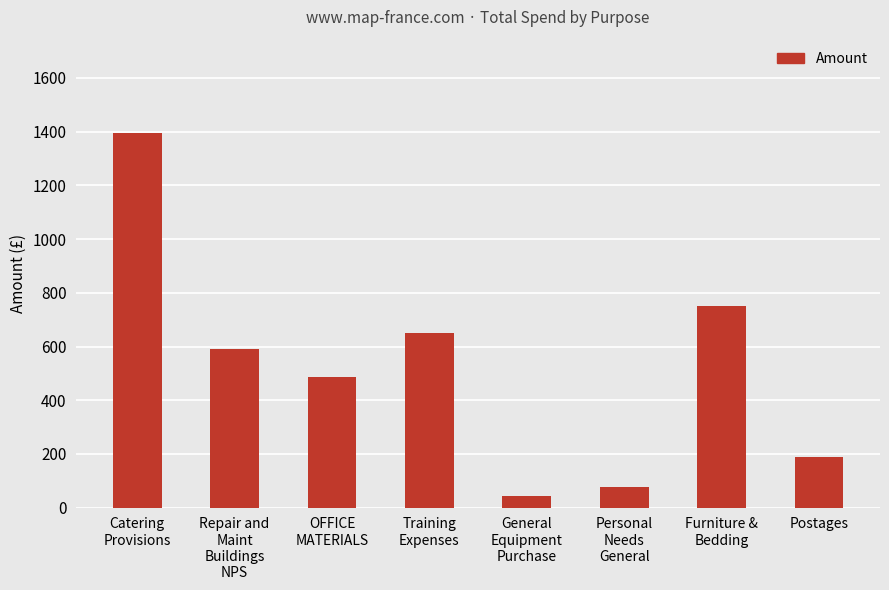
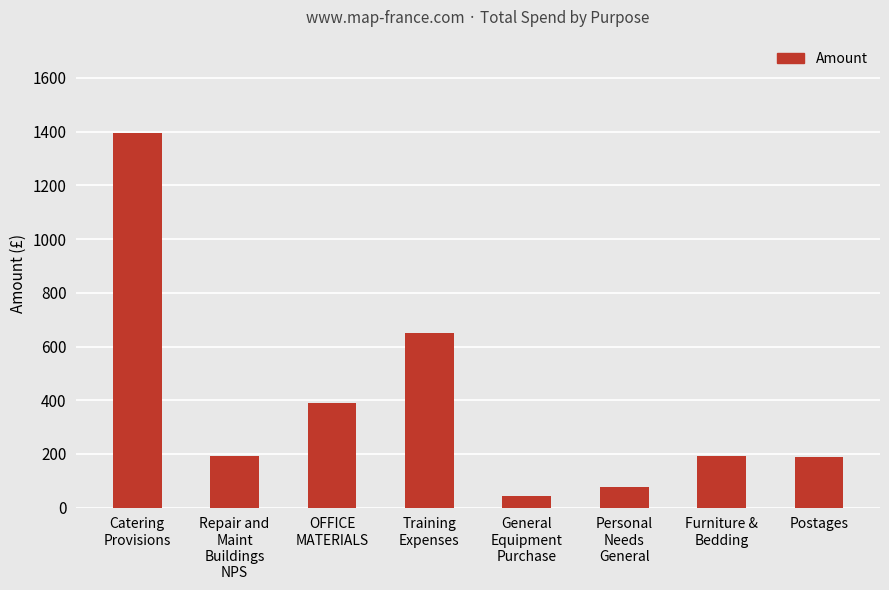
Repair and Maint Buildings NPS: 590 -> 190
OFFICE MATERIALS: 490 -> 390
Furniture & Bedding: 750 -> 190
